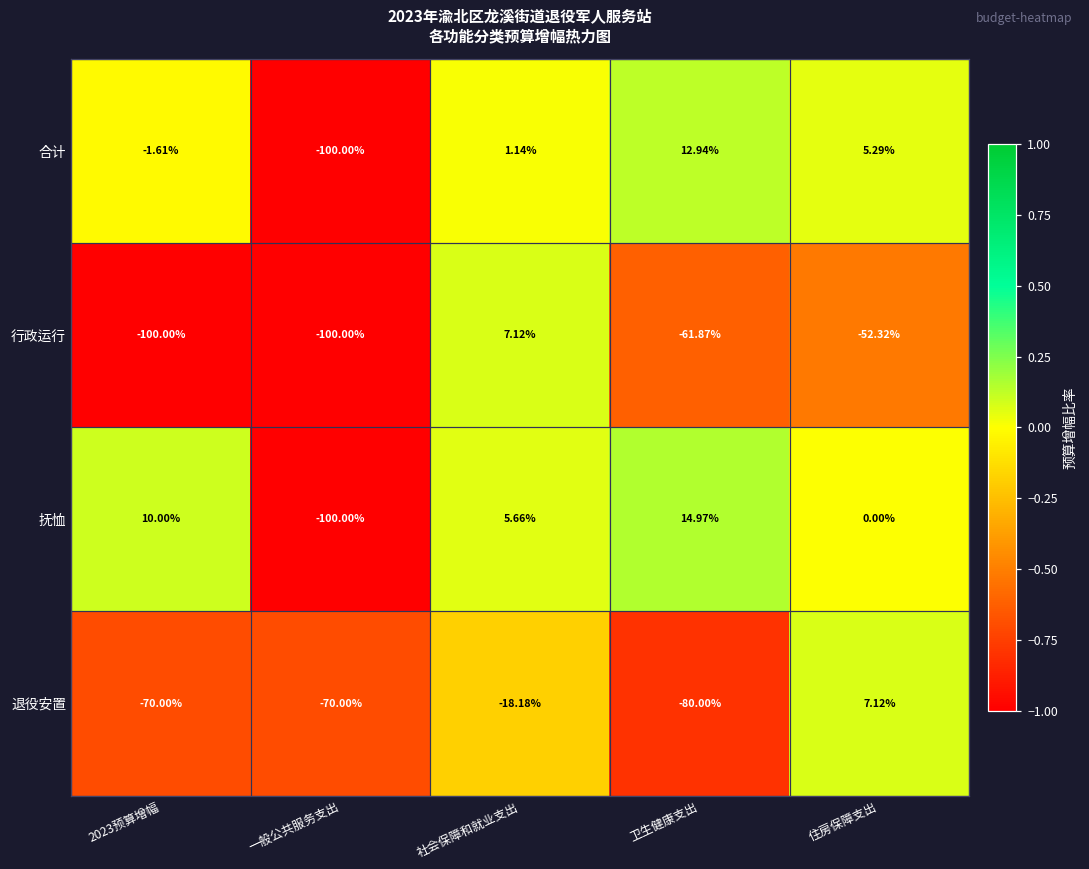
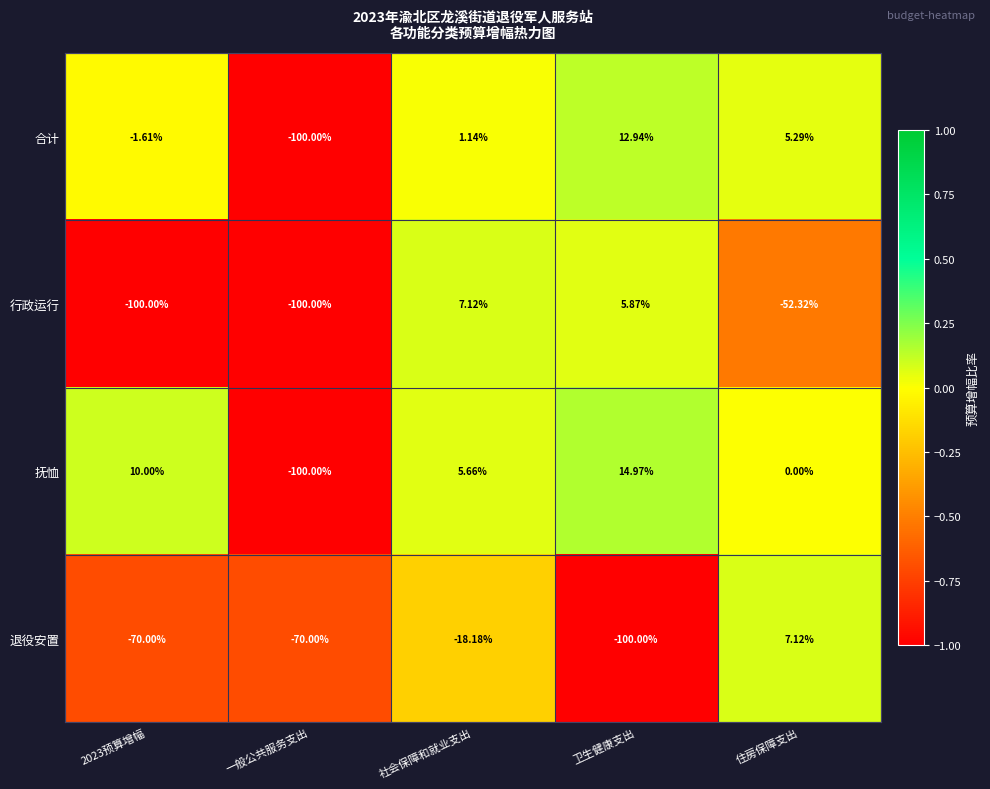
行政运行, 卫生健康支出: -61.87% -> 5.87%
退役安置, 卫生健康支出: -80.00% -> -100.00%
